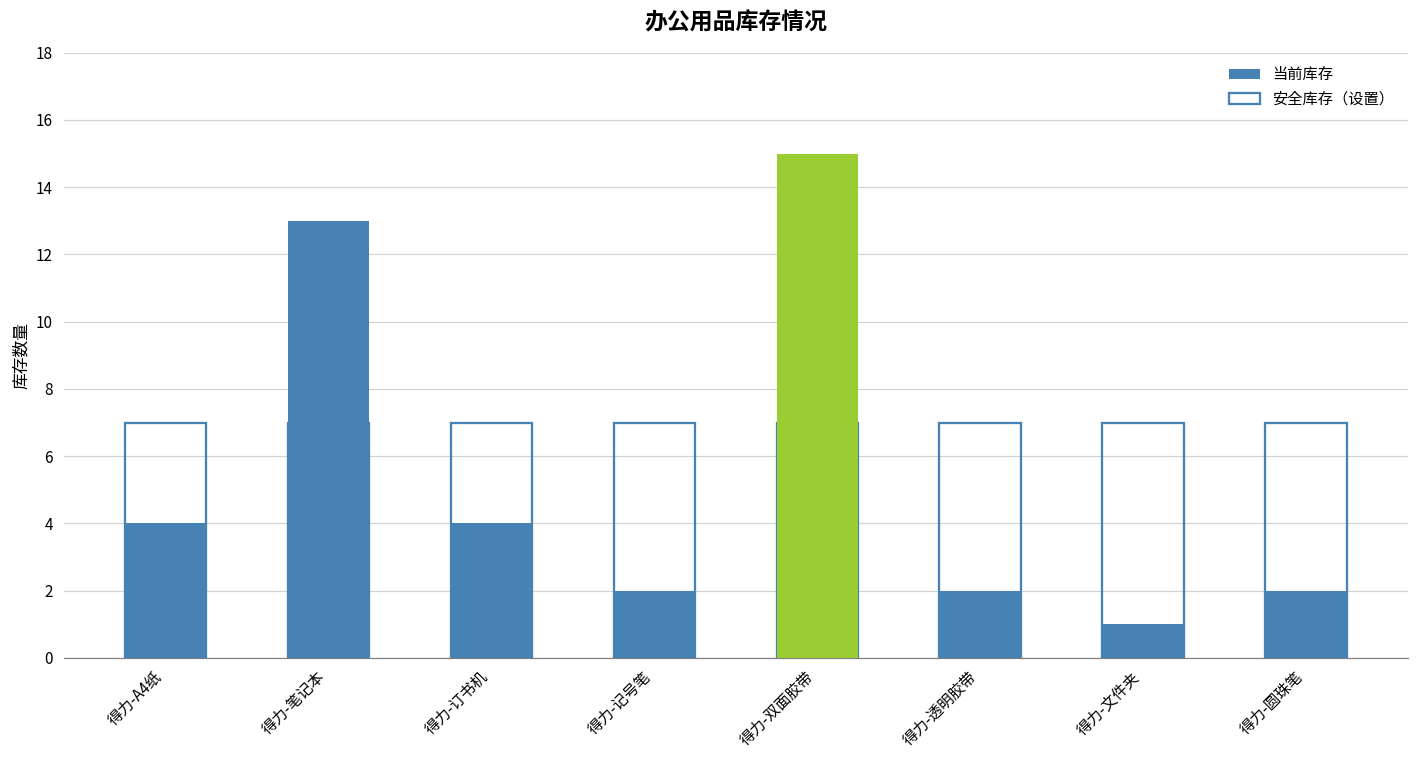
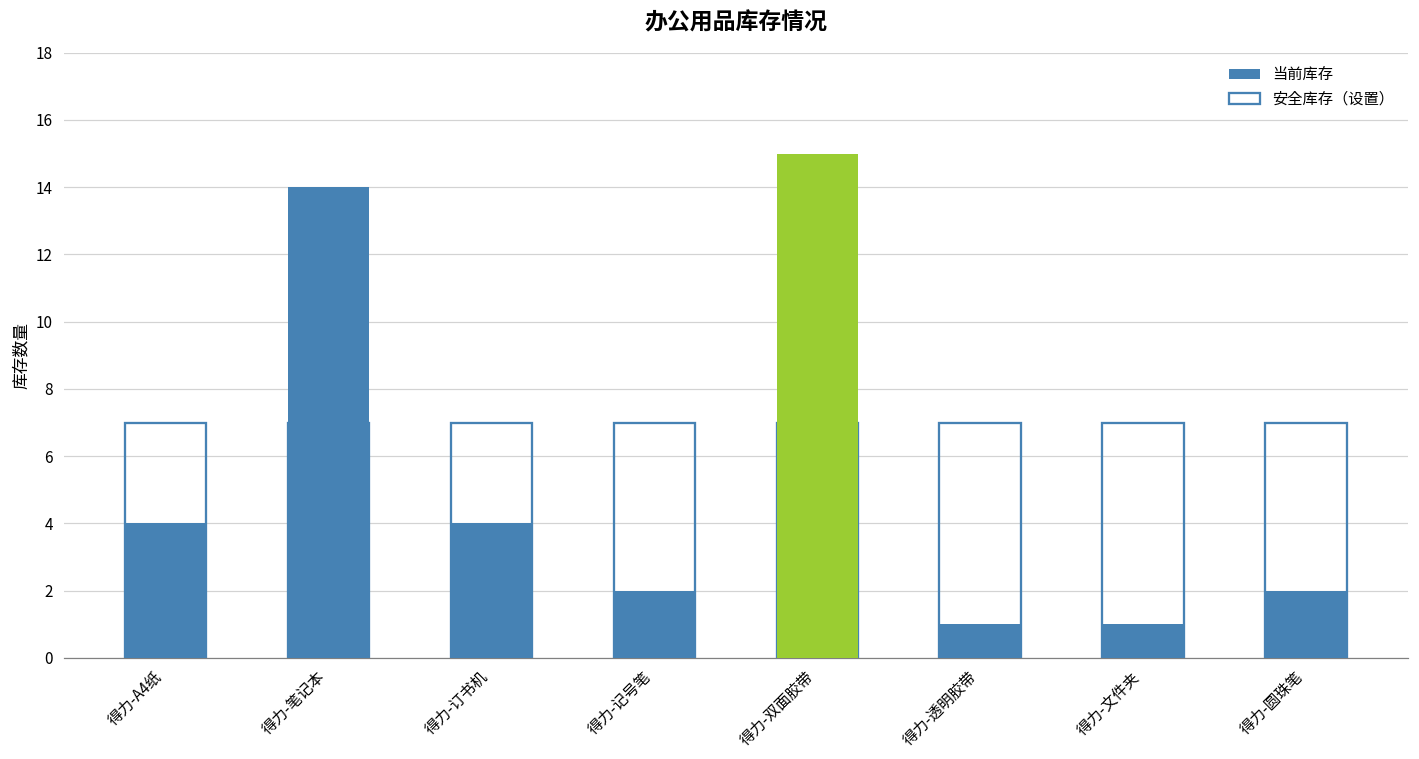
当前库存, 得力-笔记本: 13 -> 14
当前库存, 得力-透明胶带: 2 -> 1
